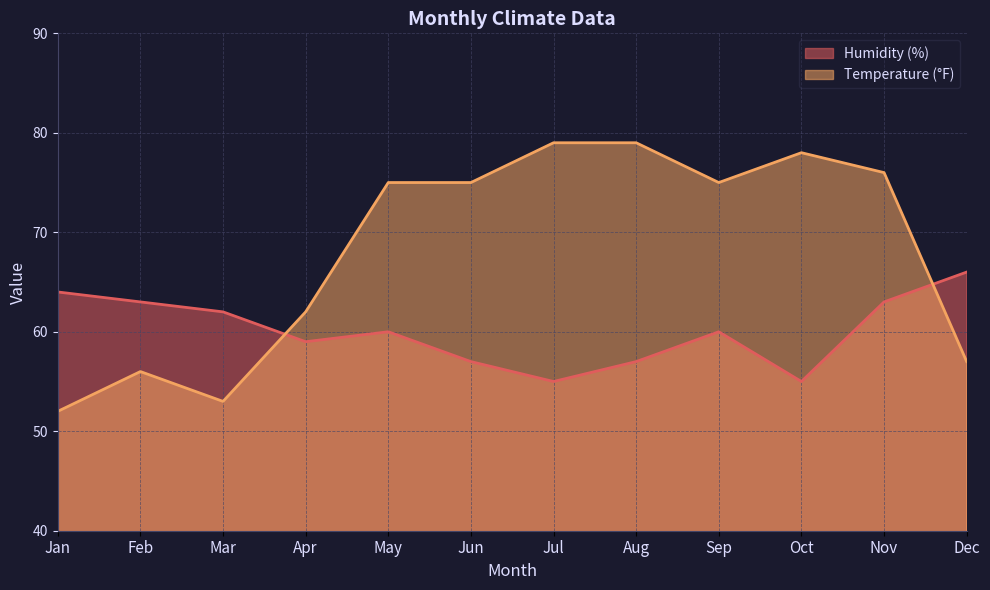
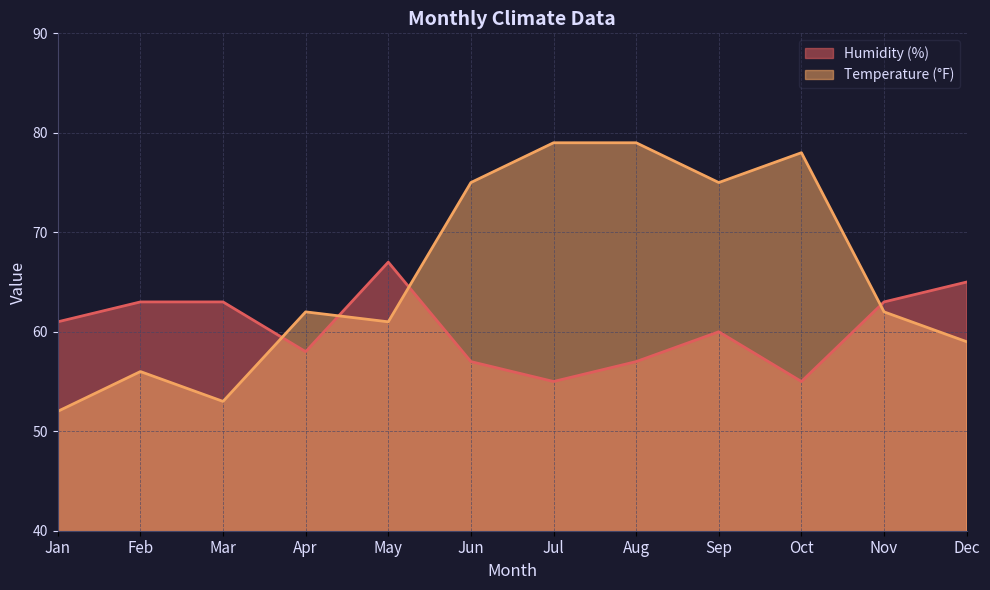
Humidity (%), Jan: 64 -> 61
Humidity (%), Mar: 62 -> 63
Humidity (%), Apr: 59 -> 58
Humidity (%), May: 60 -> 67
Temperature (°F), May: 75 -> 61
Temperature (°F), Nov: 76 -> 62
Humidity (%), Dec: 66 -> 65
Temperature (°F), Dec: 57 -> 59
